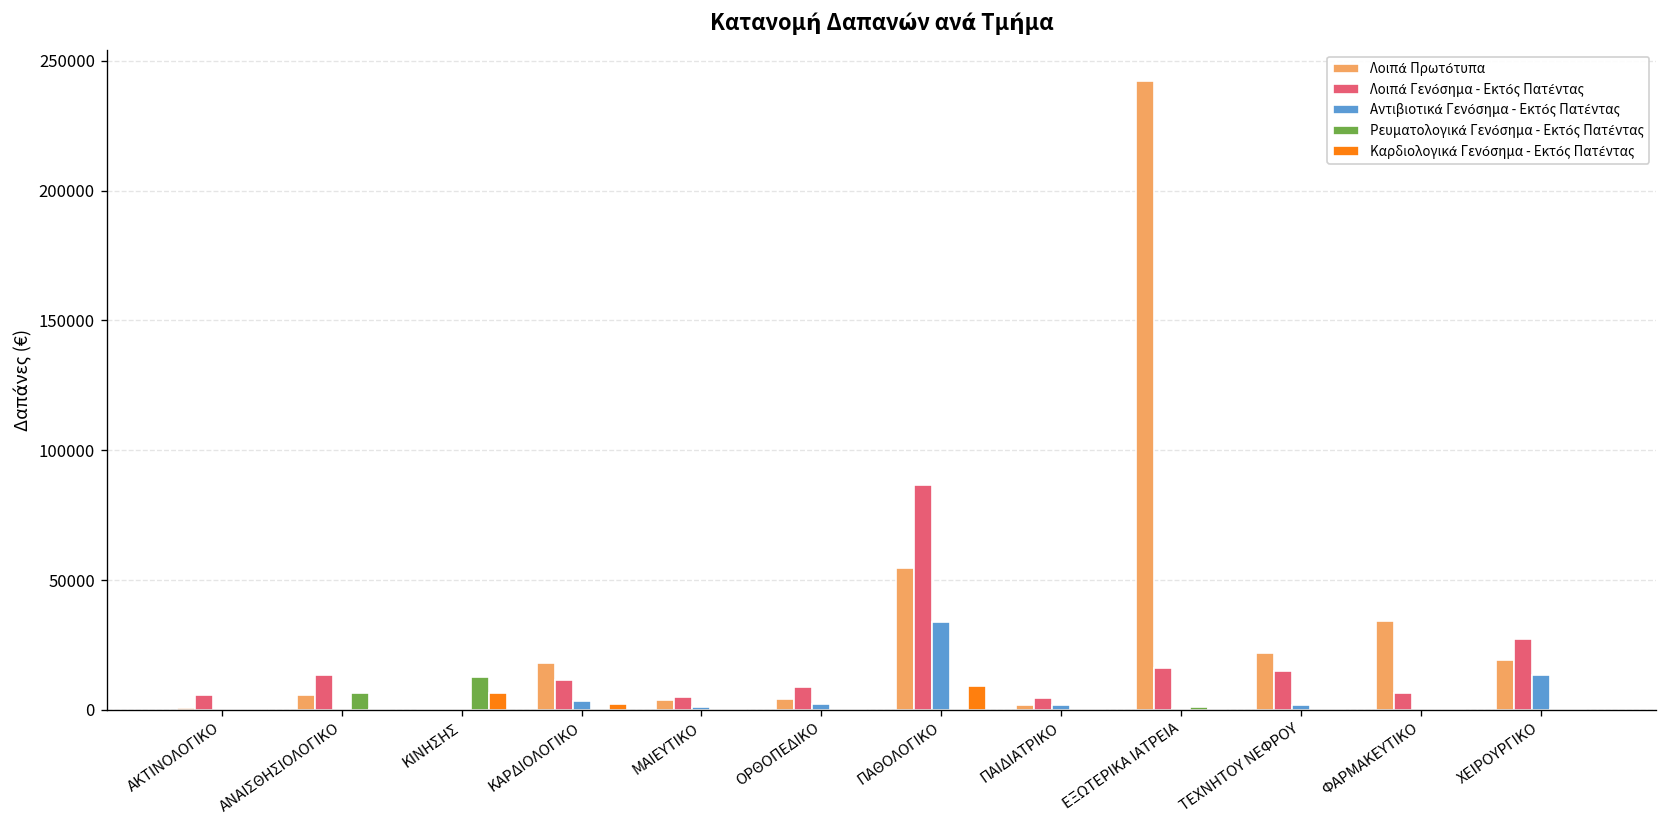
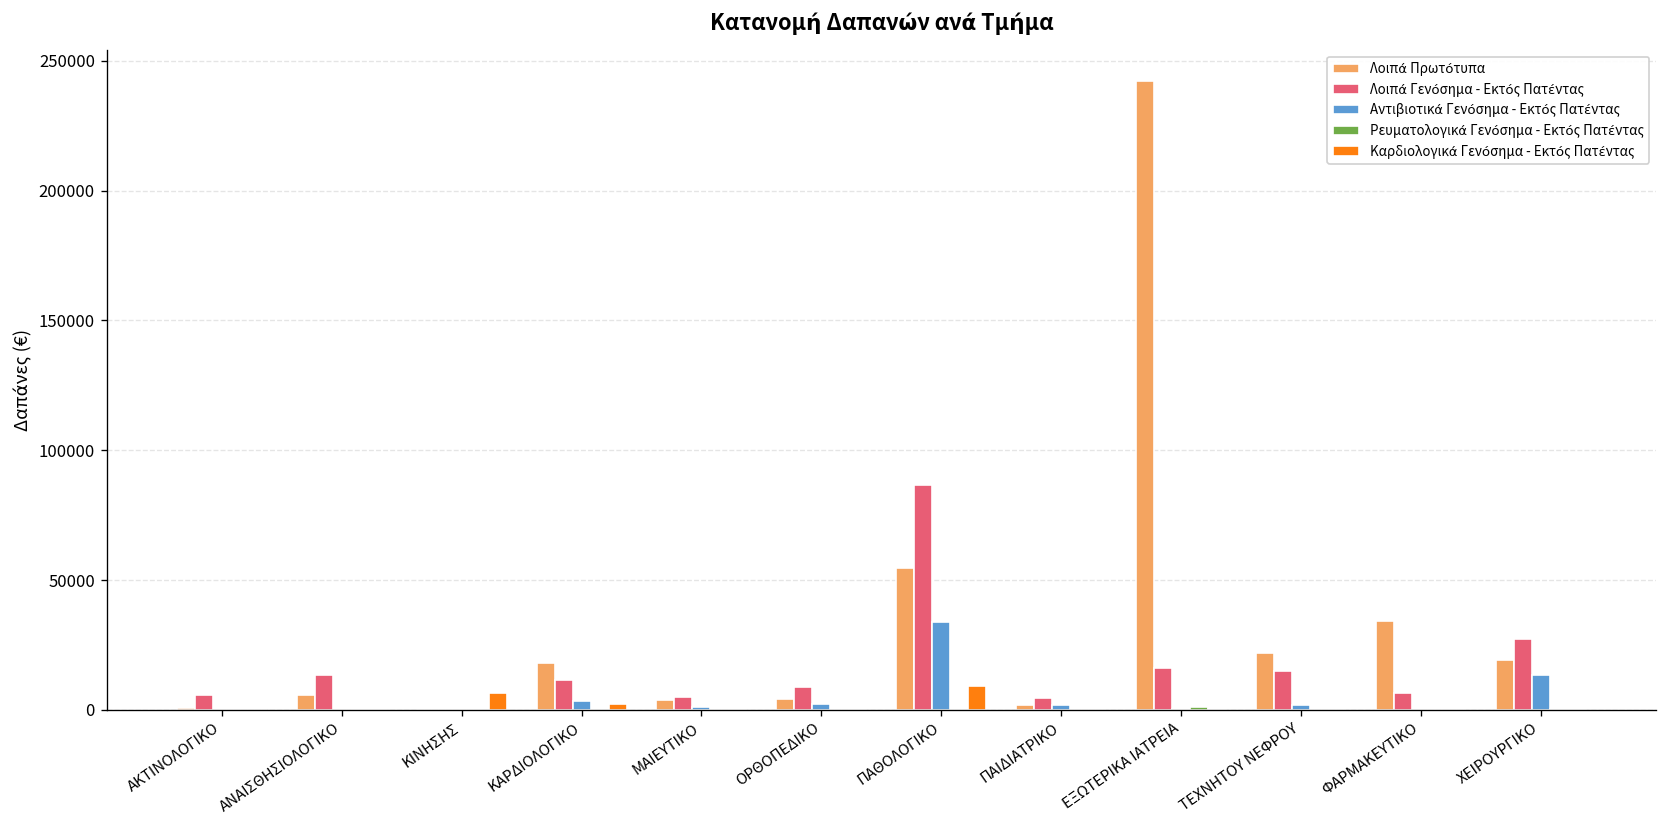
Ρευματολογικά Γενόσημα - Εκτός Πατέντας, ΑΝΑΙΣΘΗΣΙΟΛΟΓΙΚΟ: 7000 -> 0
Ρευματολογικά Γενόσημα - Εκτός Πατέντας, ΚΙΝΗΣΗΣ: 13000 -> 0
